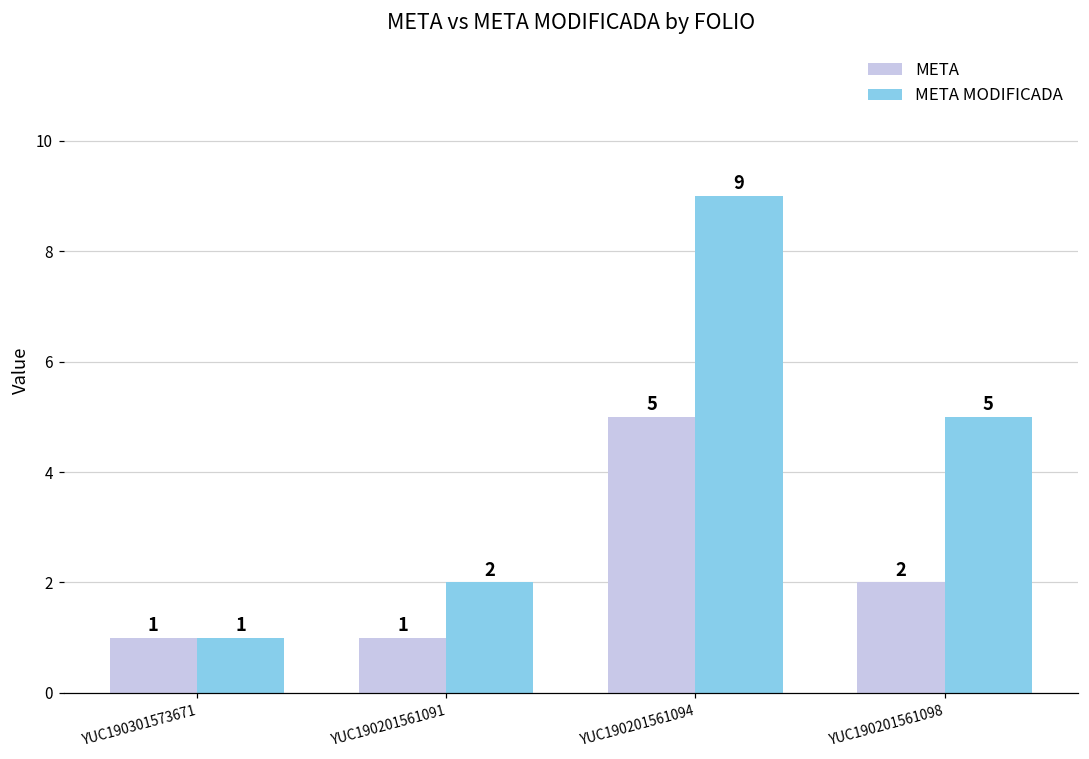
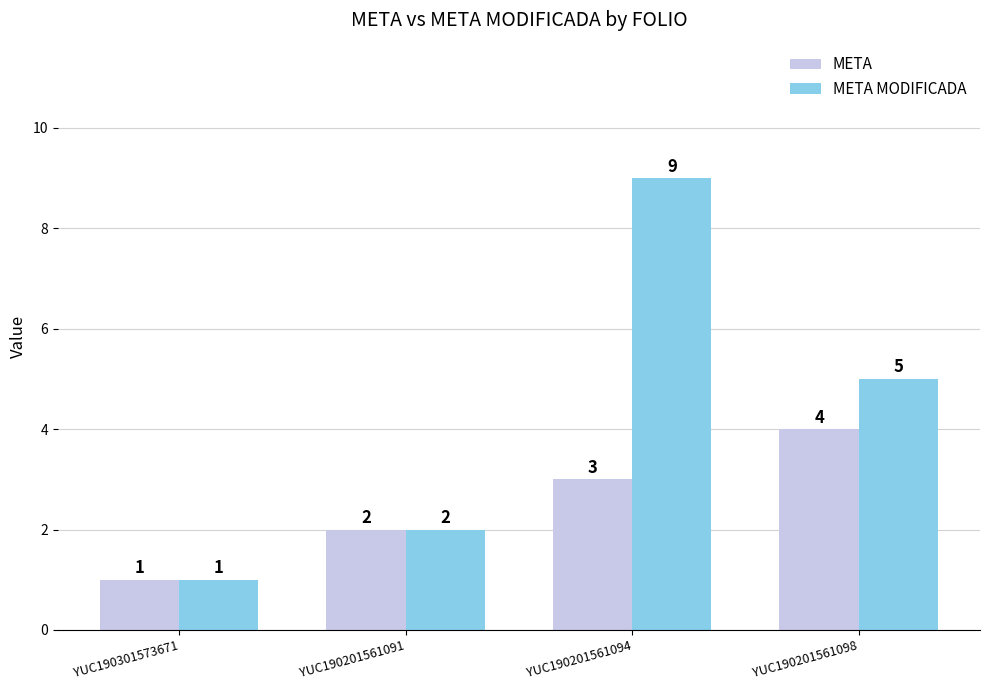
META, YUC190201561091: 1 -> 2
META, YUC190201561094: 5 -> 3
META, YUC190201561098: 2 -> 4
